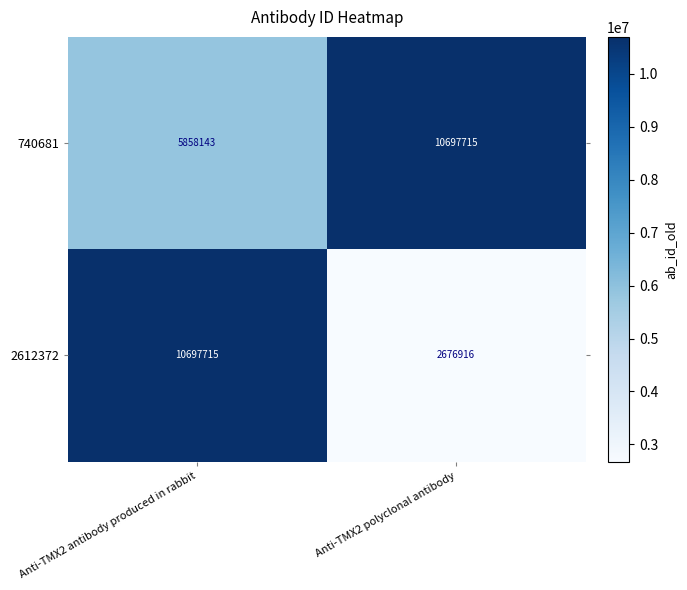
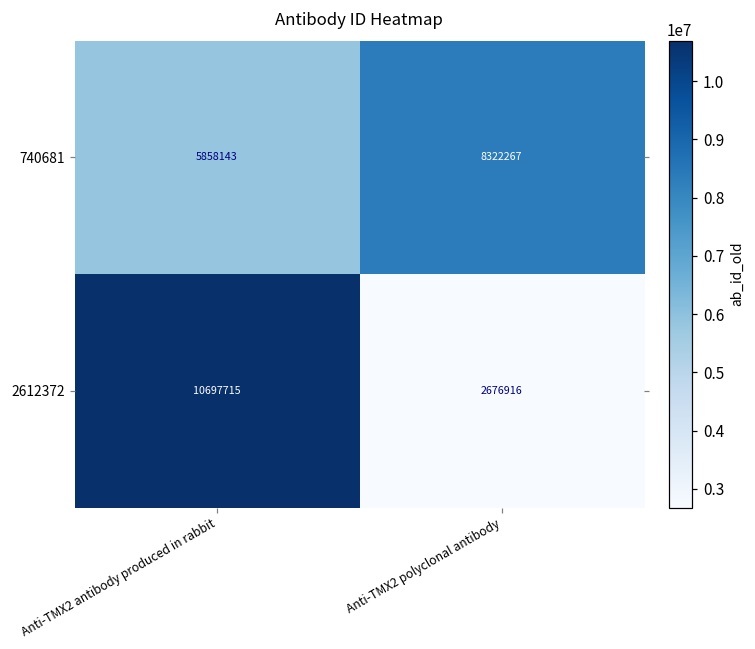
740681, Anti-TMX2 polyclonal antibody: 10697715 -> 8322267
